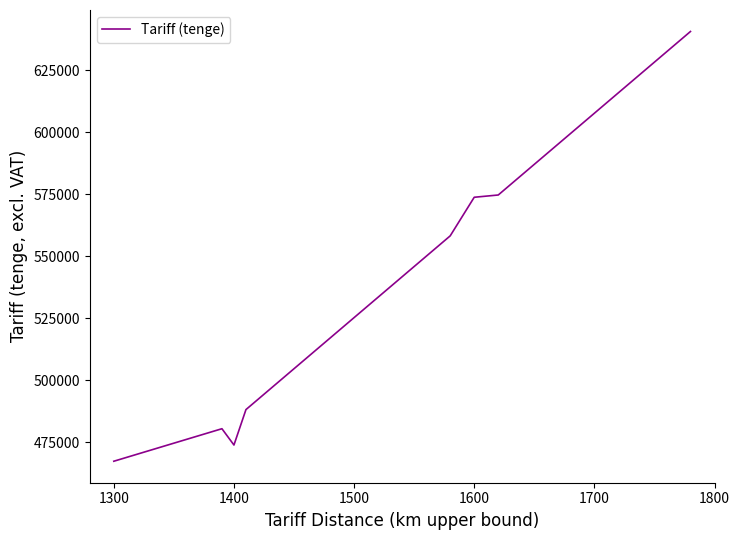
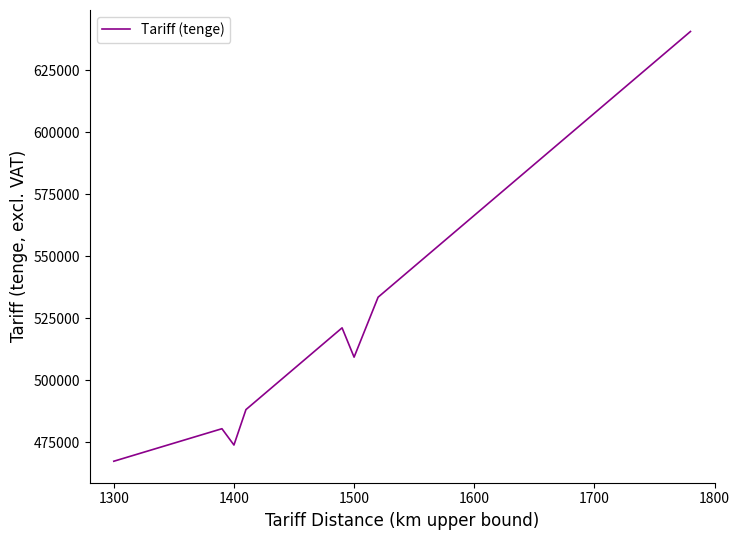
1500: 525000 -> 509000
1600: 574000 -> 566000
